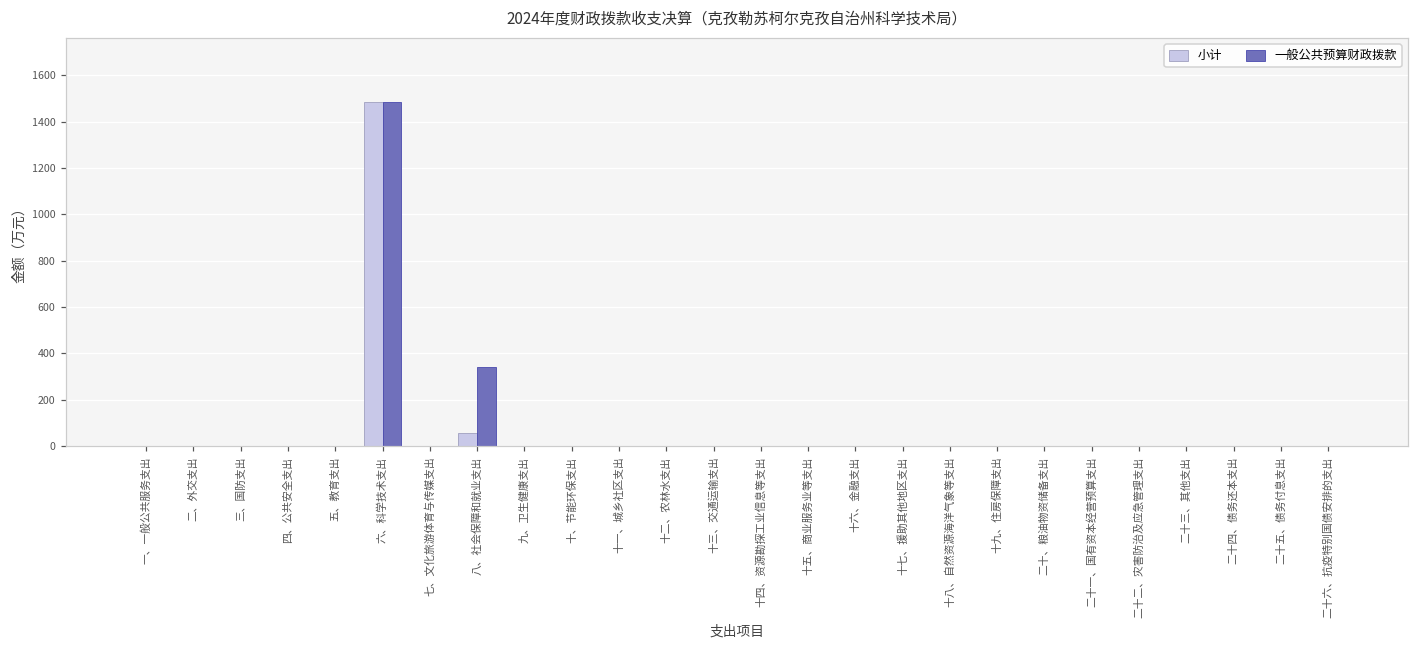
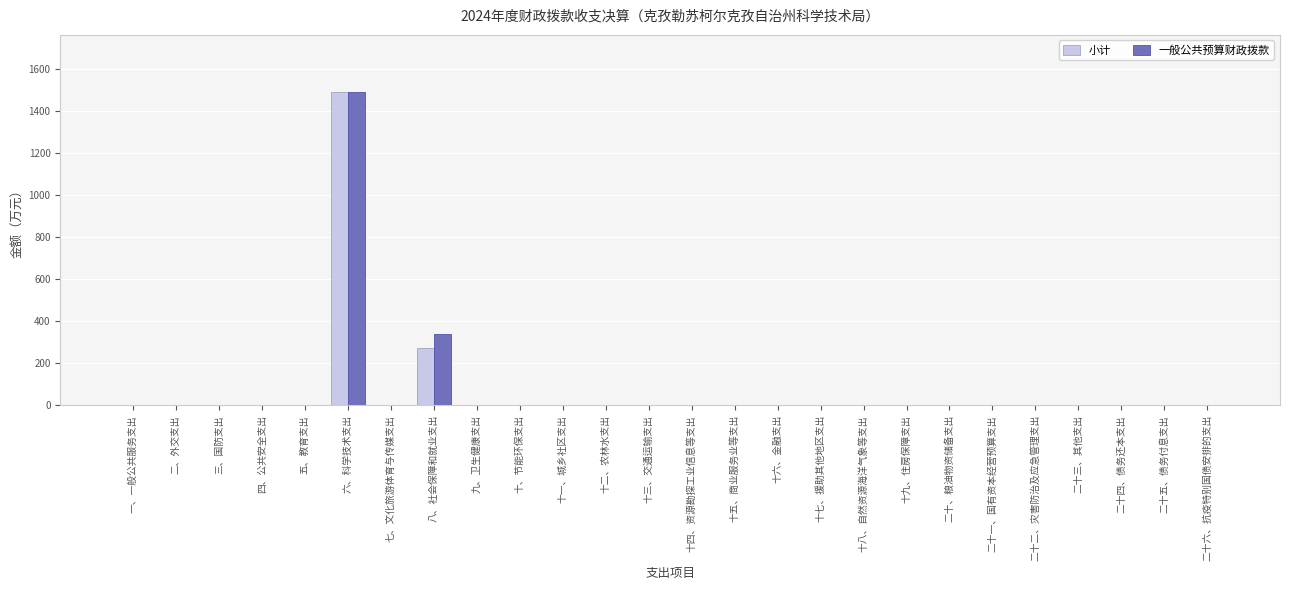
小计, 八、社会保障和就业支出: 60 -> 280
